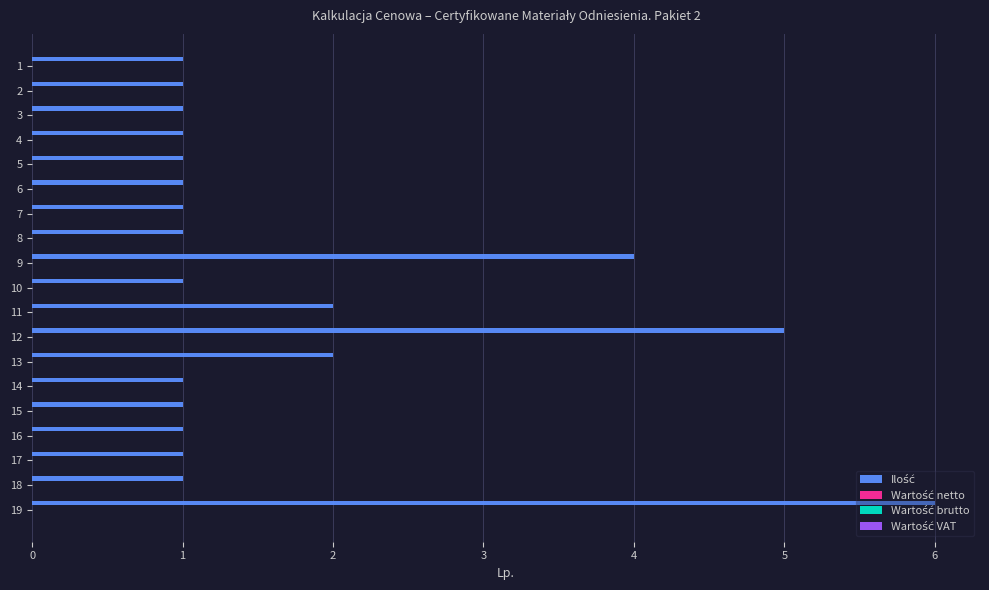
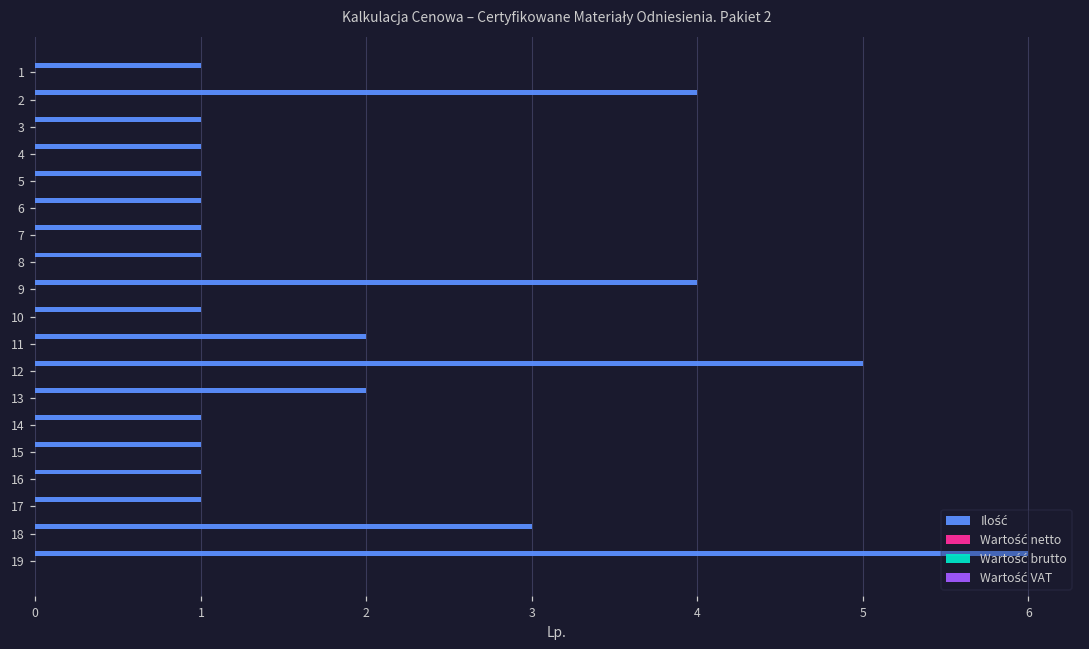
Ilość, 2: 1 -> 4
Ilość, 18: 1 -> 3
